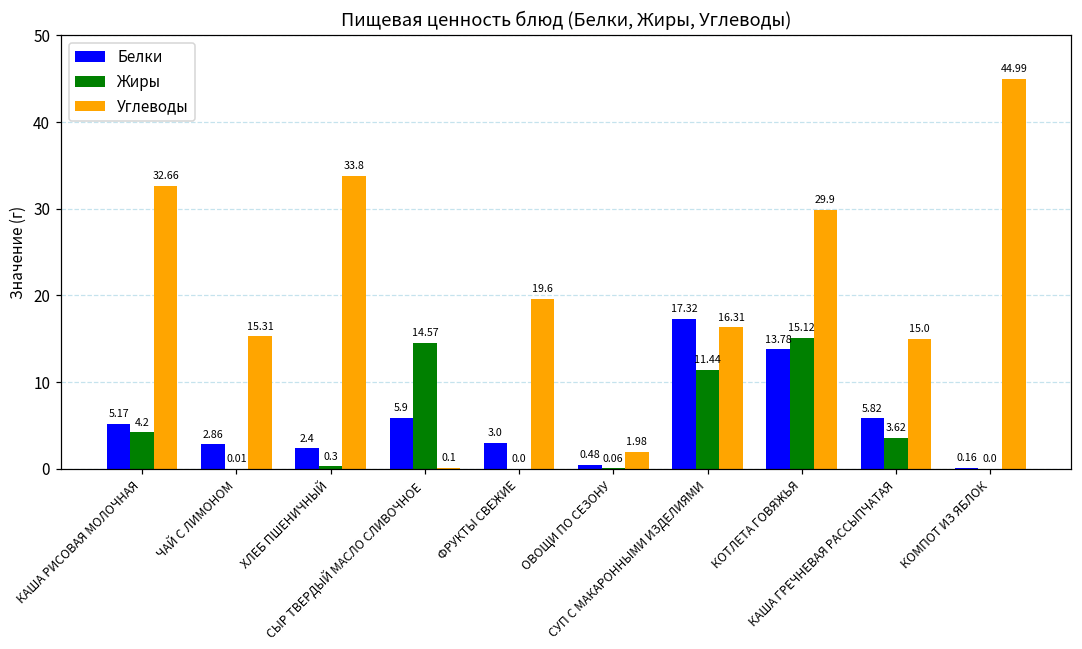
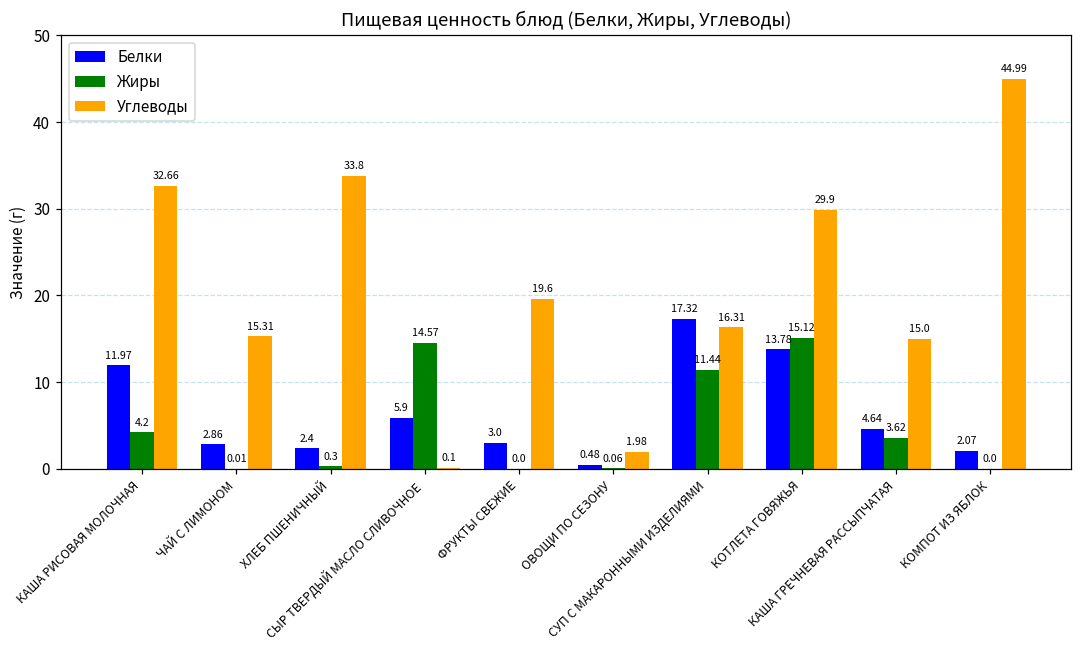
Белки, КАША РИСОВАЯ МОЛОЧНАЯ: 5.17 -> 11.97
Белки, КАША ГРЕЧНЕВАЯ РАССЫПЧАТАЯ: 5.82 -> 4.64
Белки, КОМПОТ ИЗ ЯБЛОК: 0.16 -> 2.07
